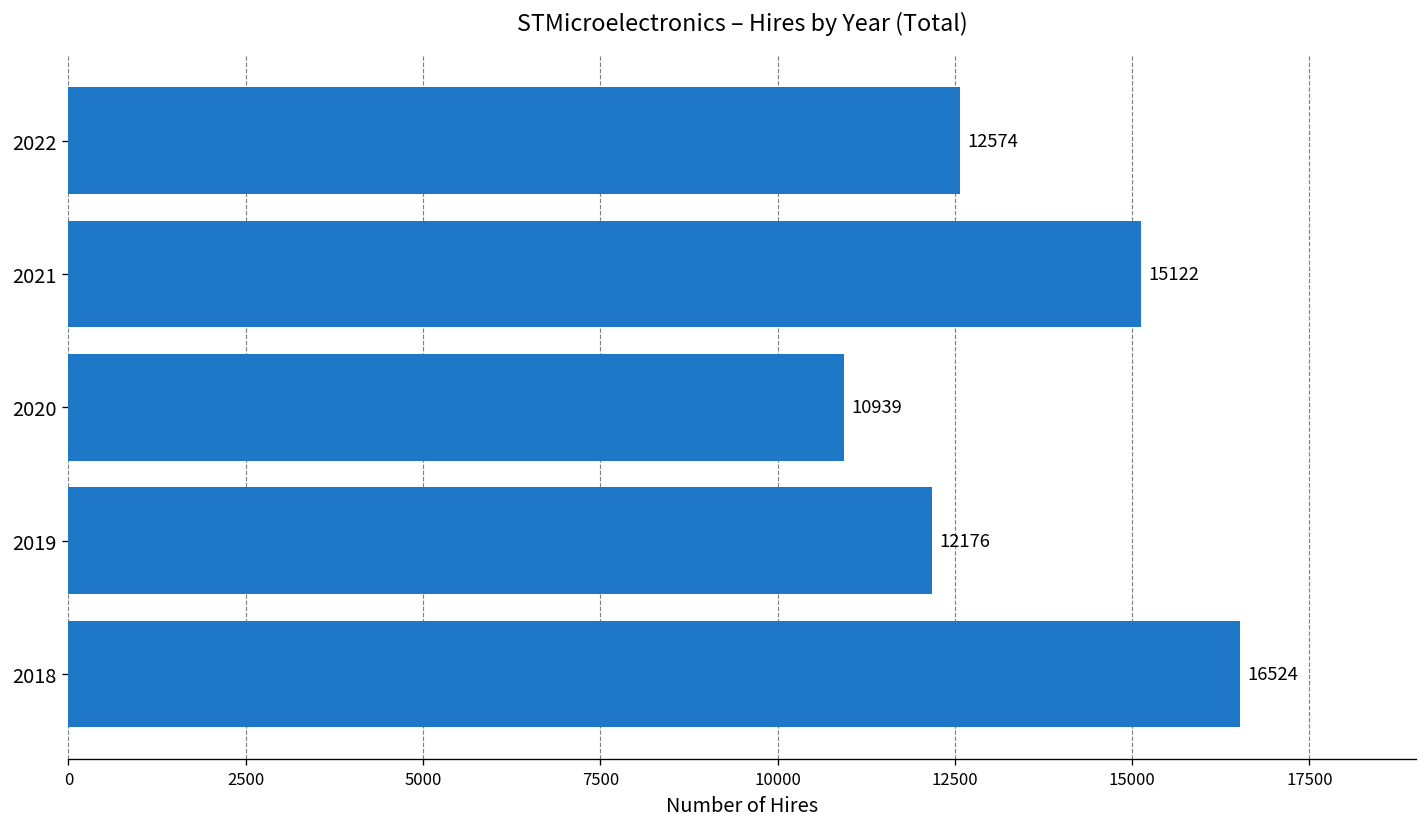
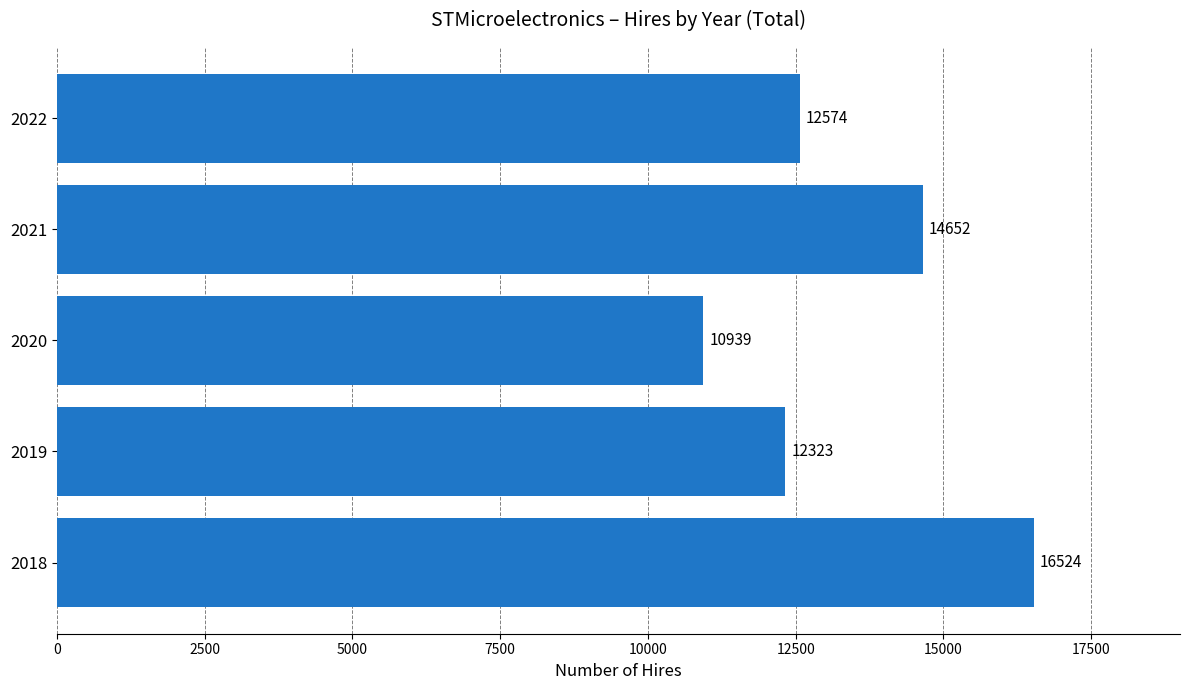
2021: 15122 -> 14652
2019: 12176 -> 12323
